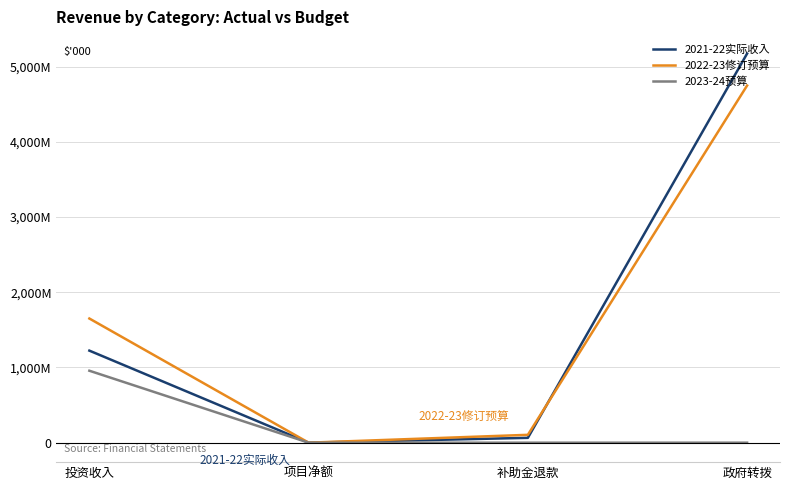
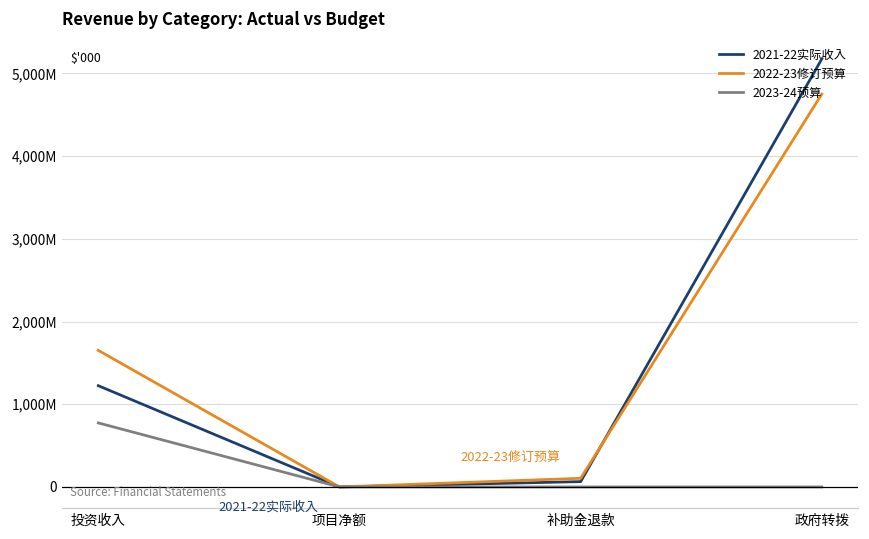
2023-24预算, 投资收入: 1,000,000,000 -> 800,000,000
